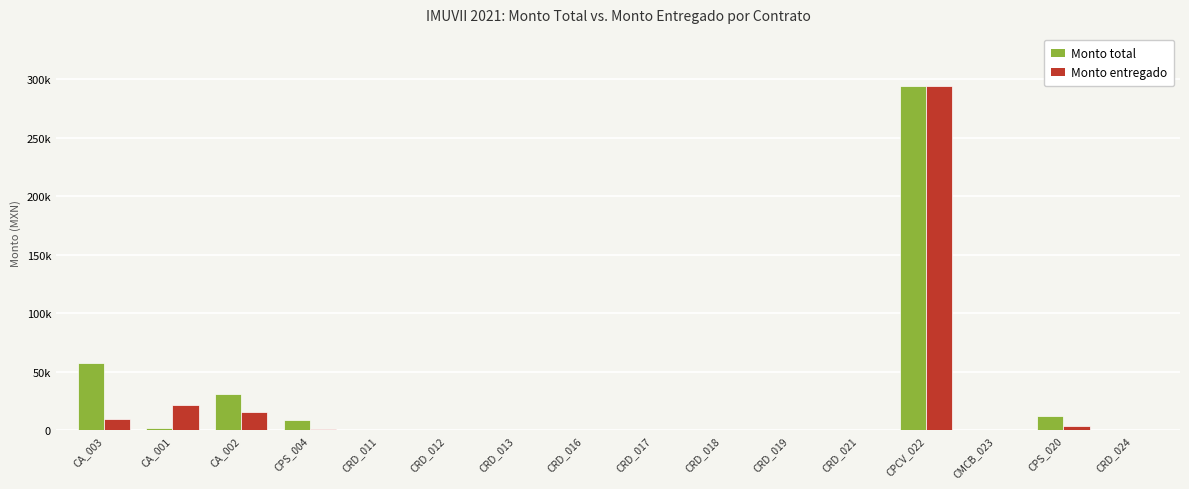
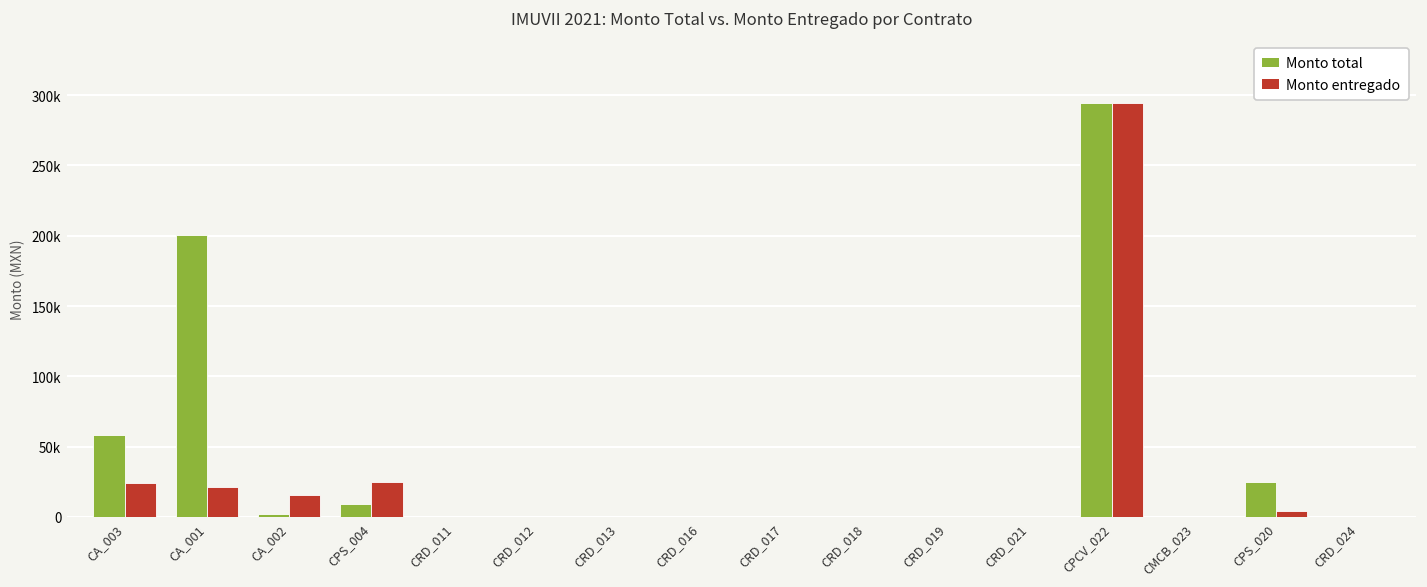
Monto entregado, CA_003: 10000 -> 24000
Monto total, CA_001: 2000 -> 200000
Monto total, CA_002: 31000 -> 2000
Monto entregado, CPS_004: 1000 -> 25000
Monto total, CPS_020: 13000 -> 25000
